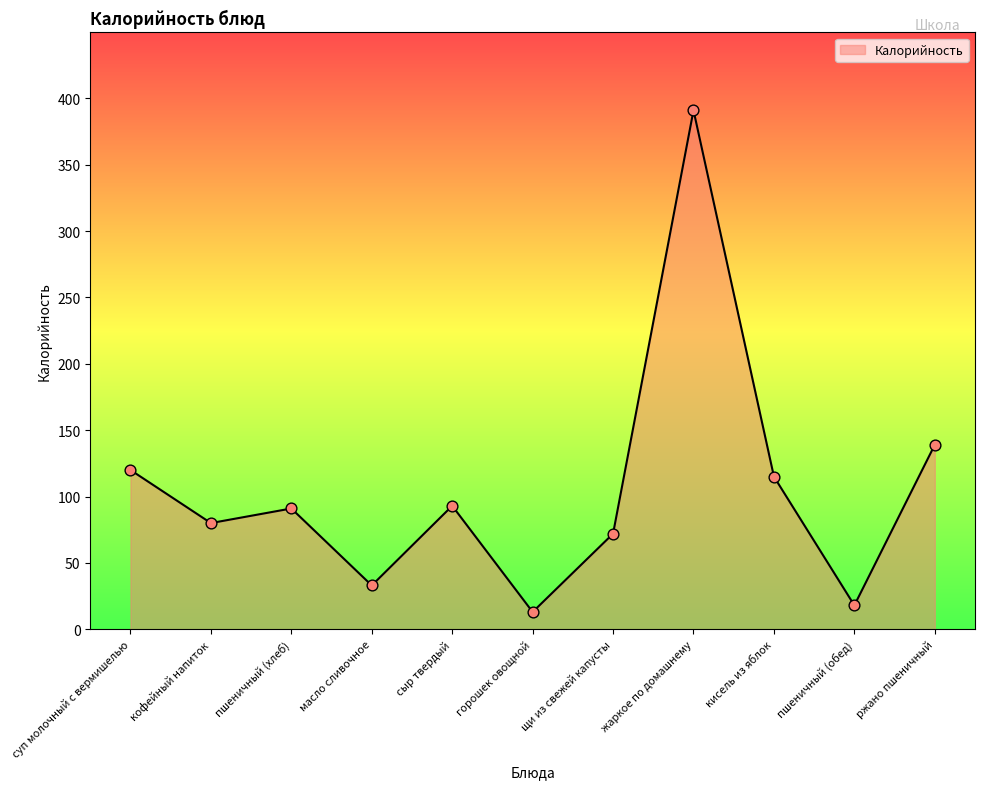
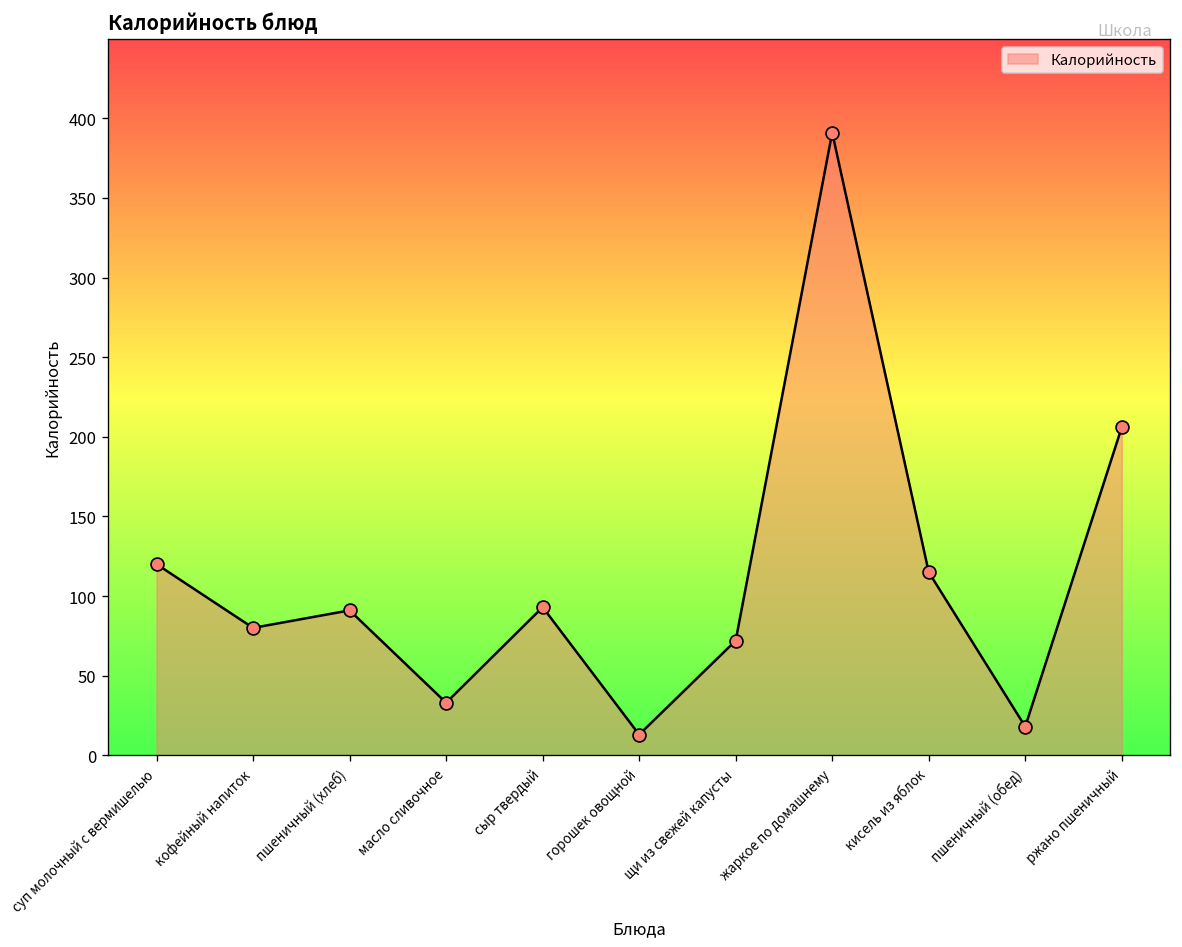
ржано пшеничный: 139 -> 206
